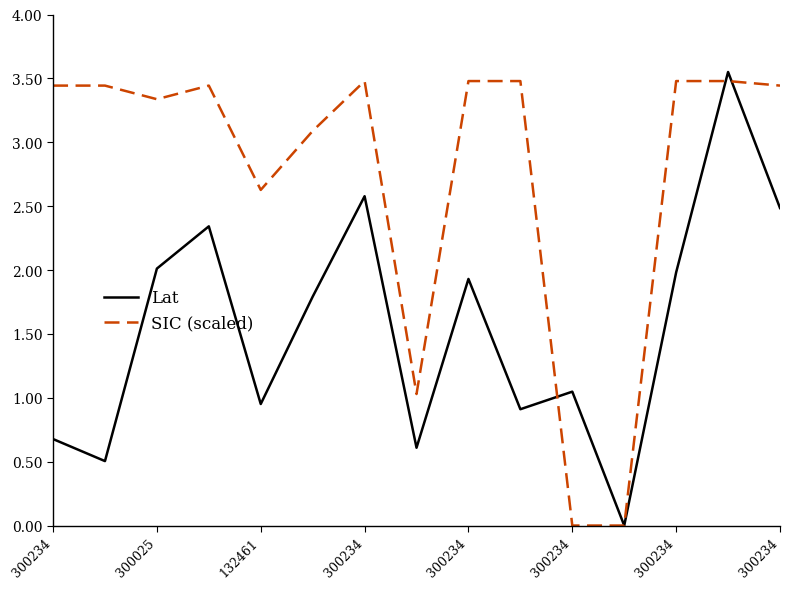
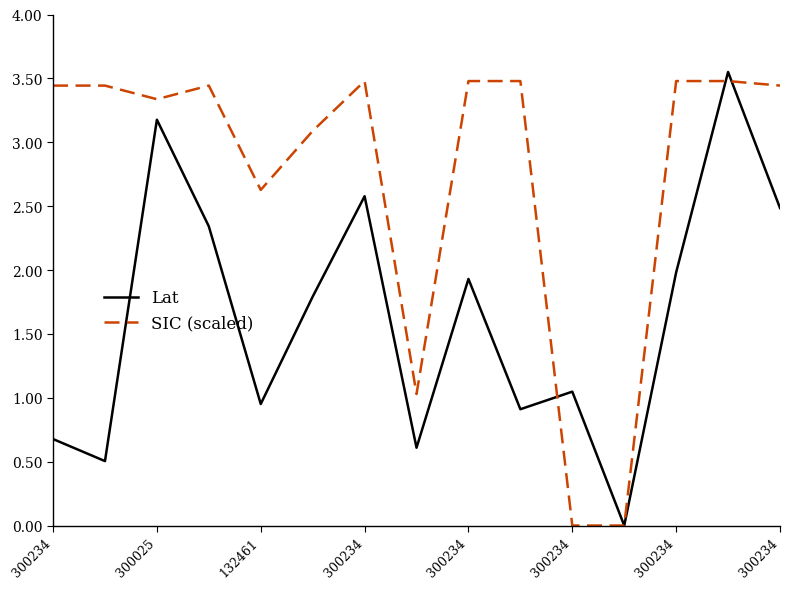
Lat, 300025: 2.01 -> 3.18
